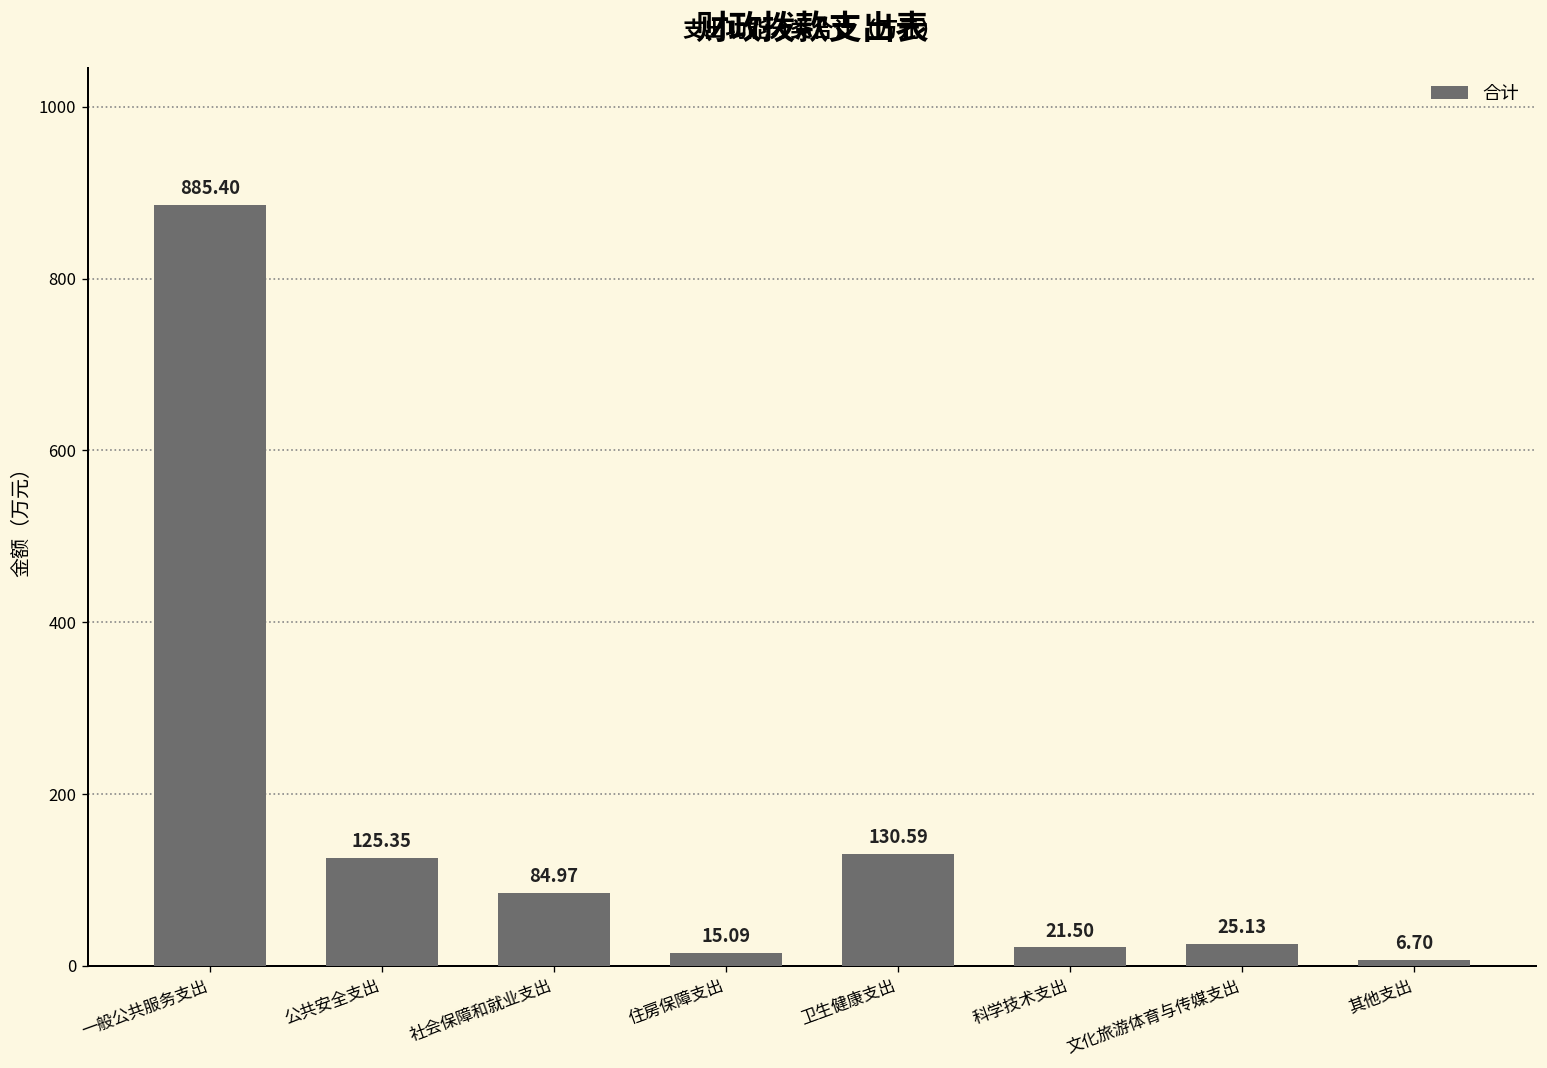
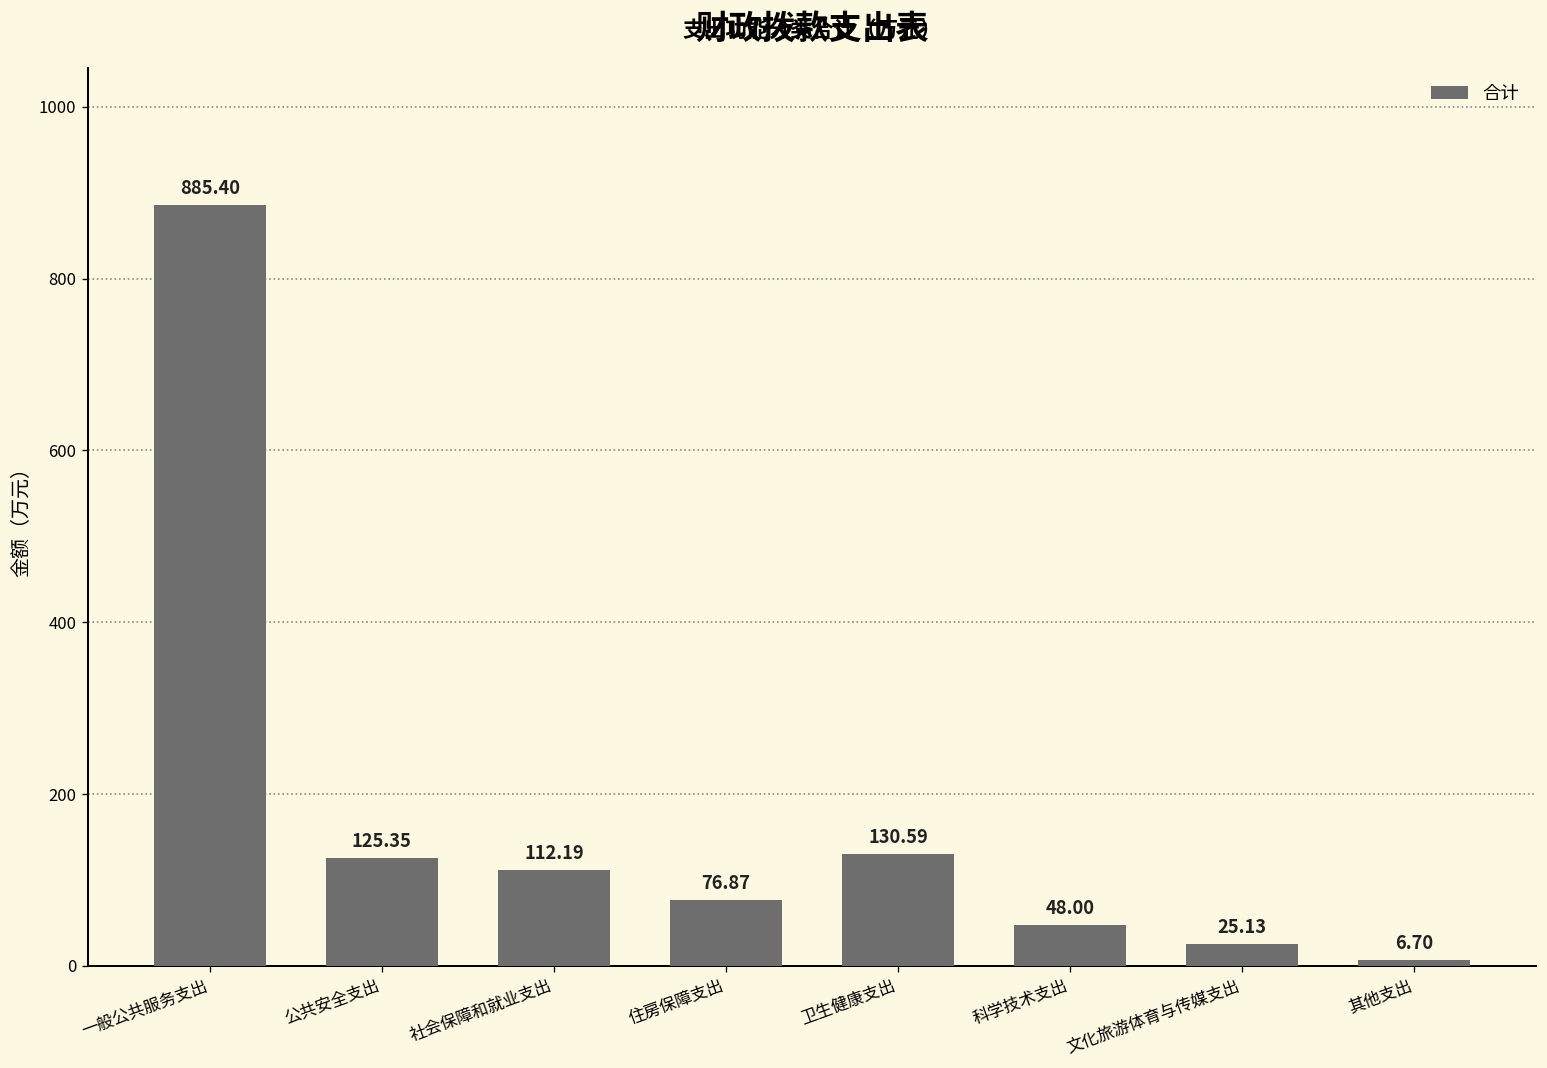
社会保障和就业支出: 84.97 -> 112.19
住房保障支出: 15.09 -> 76.87
科学技术支出: 21.50 -> 48.00
